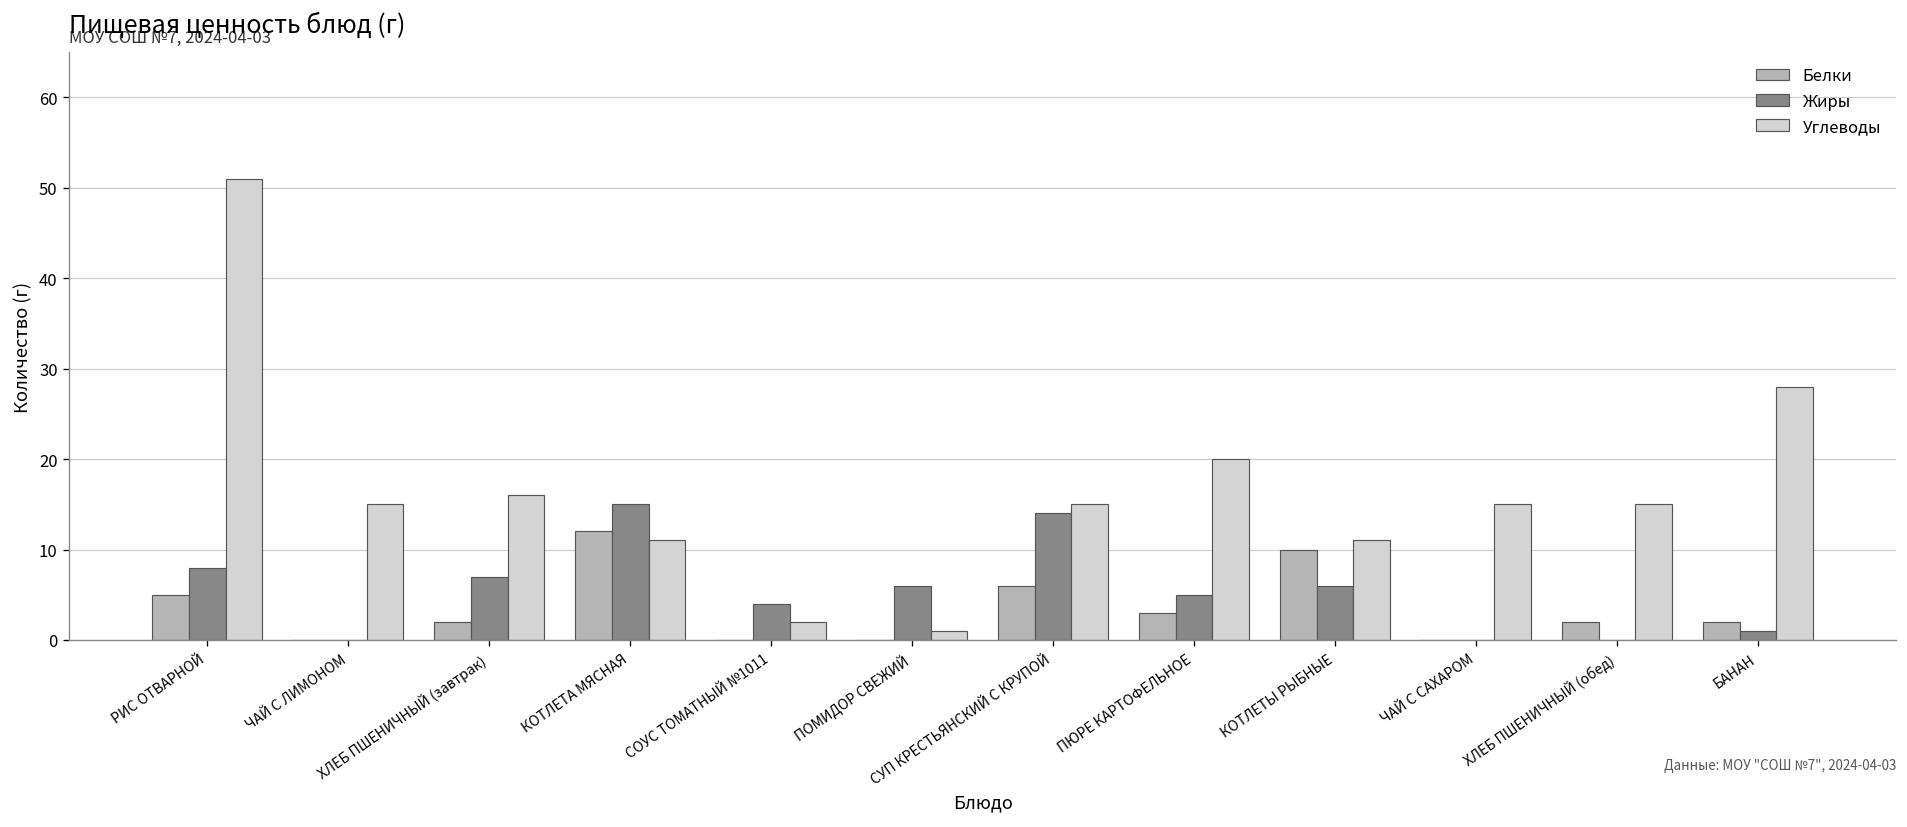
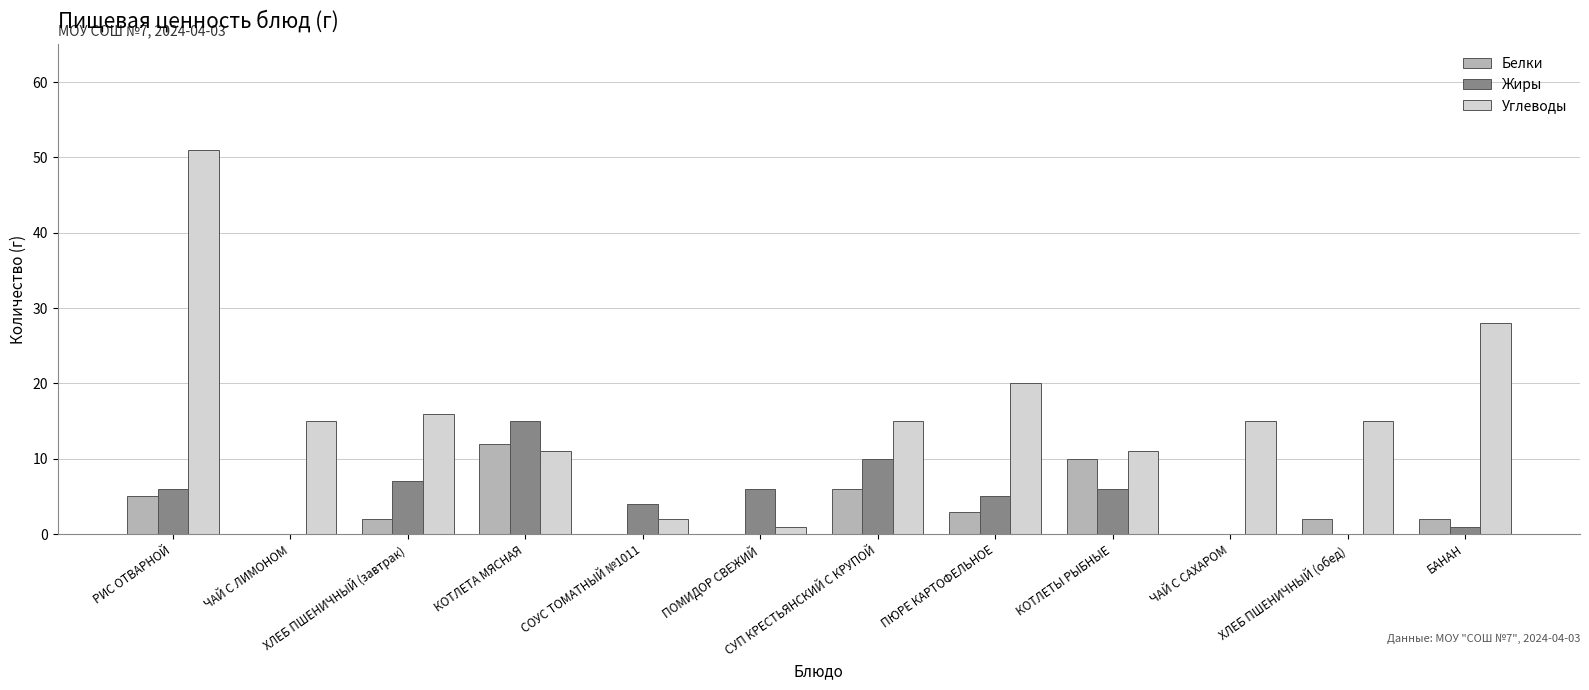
Жиры, РИС ОТВАРНОЙ: 8 -> 6
Жиры, СУП КРЕСТЬЯНСКИЙ С КРУПОЙ: 14 -> 10
